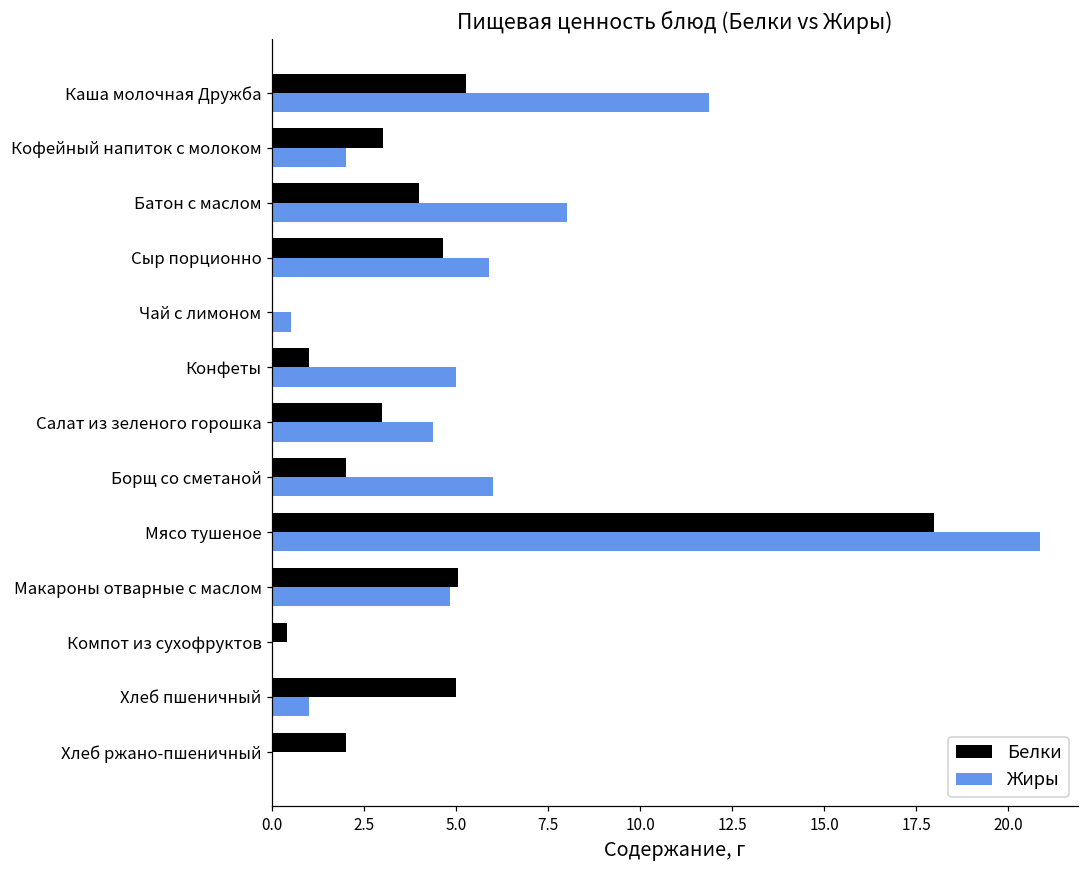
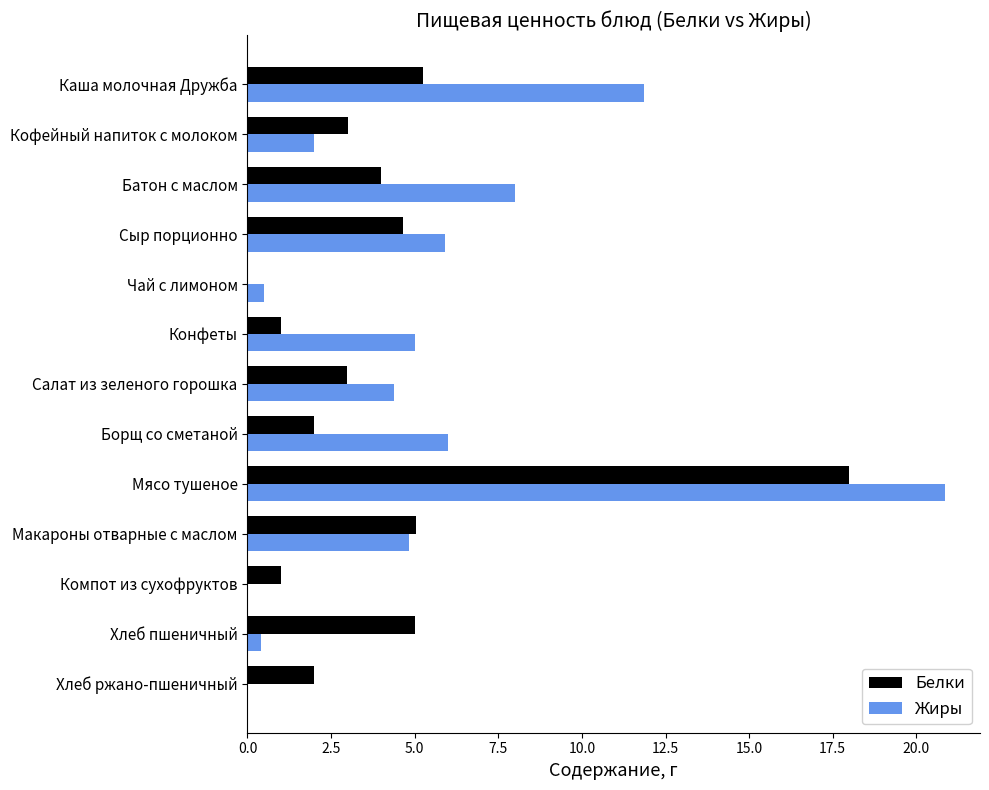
Белки, Компот из сухофруктов: 0.4 -> 1.0
Жиры, Хлеб пшеничный: 1.0 -> 0.4
